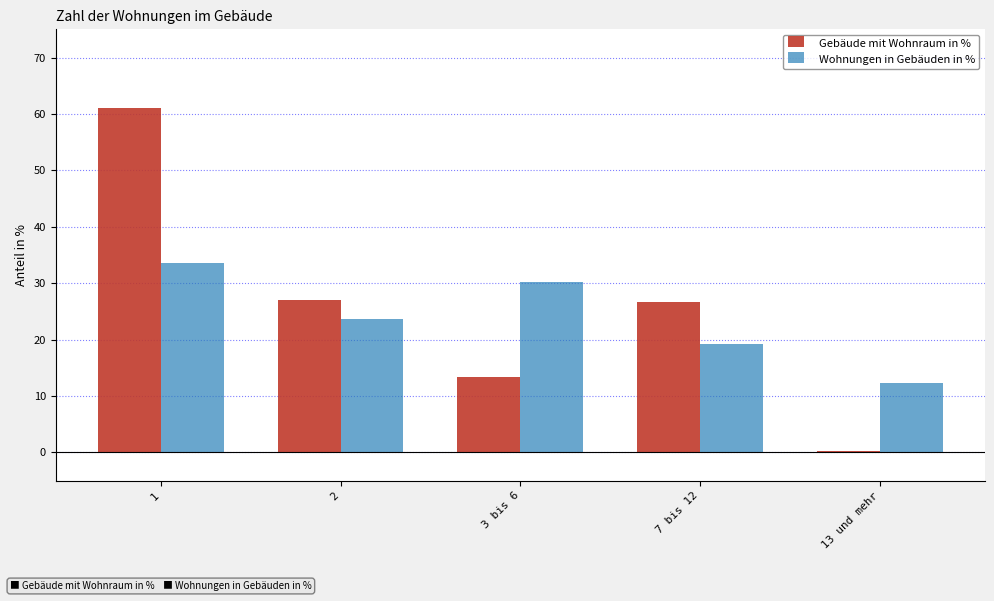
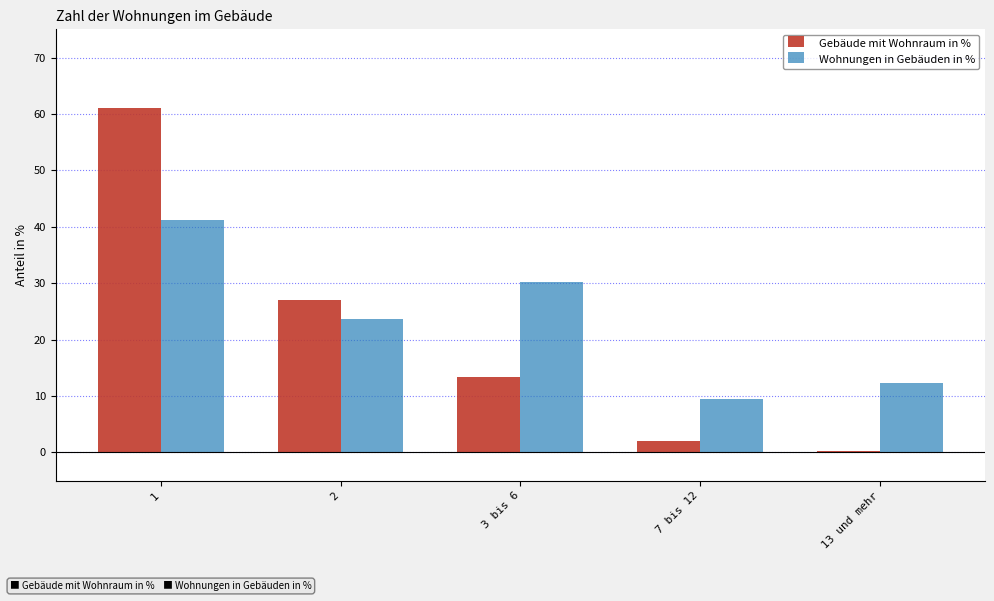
Wohnungen in Gebäuden in %, 1: 34 -> 41
Gebäude mit Wohnraum in %, 7 bis 12: 27 -> 2
Wohnungen in Gebäuden in %, 7 bis 12: 19 -> 9
